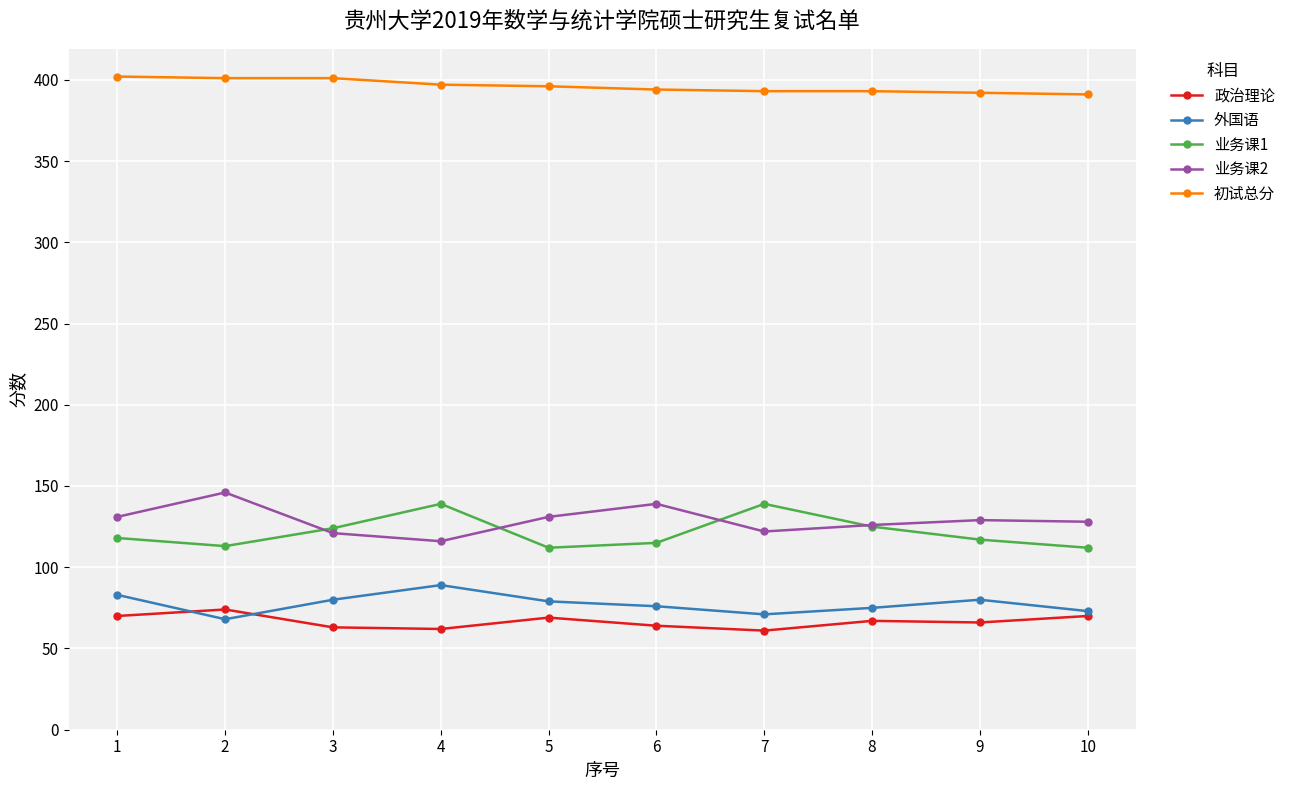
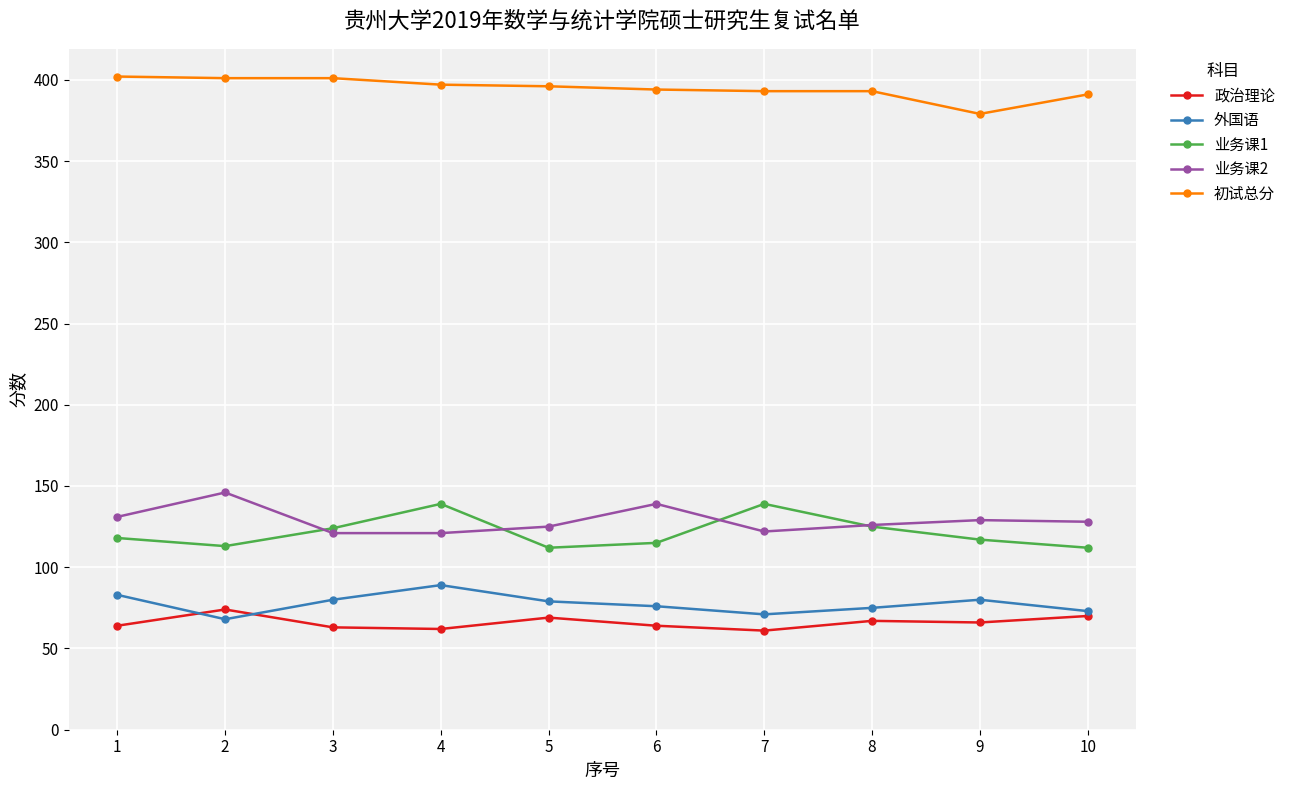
政治理论, 1: 70 -> 64
业务课2, 4: 116 -> 121
业务课2, 5: 131 -> 125
初试总分, 9: 392 -> 379
